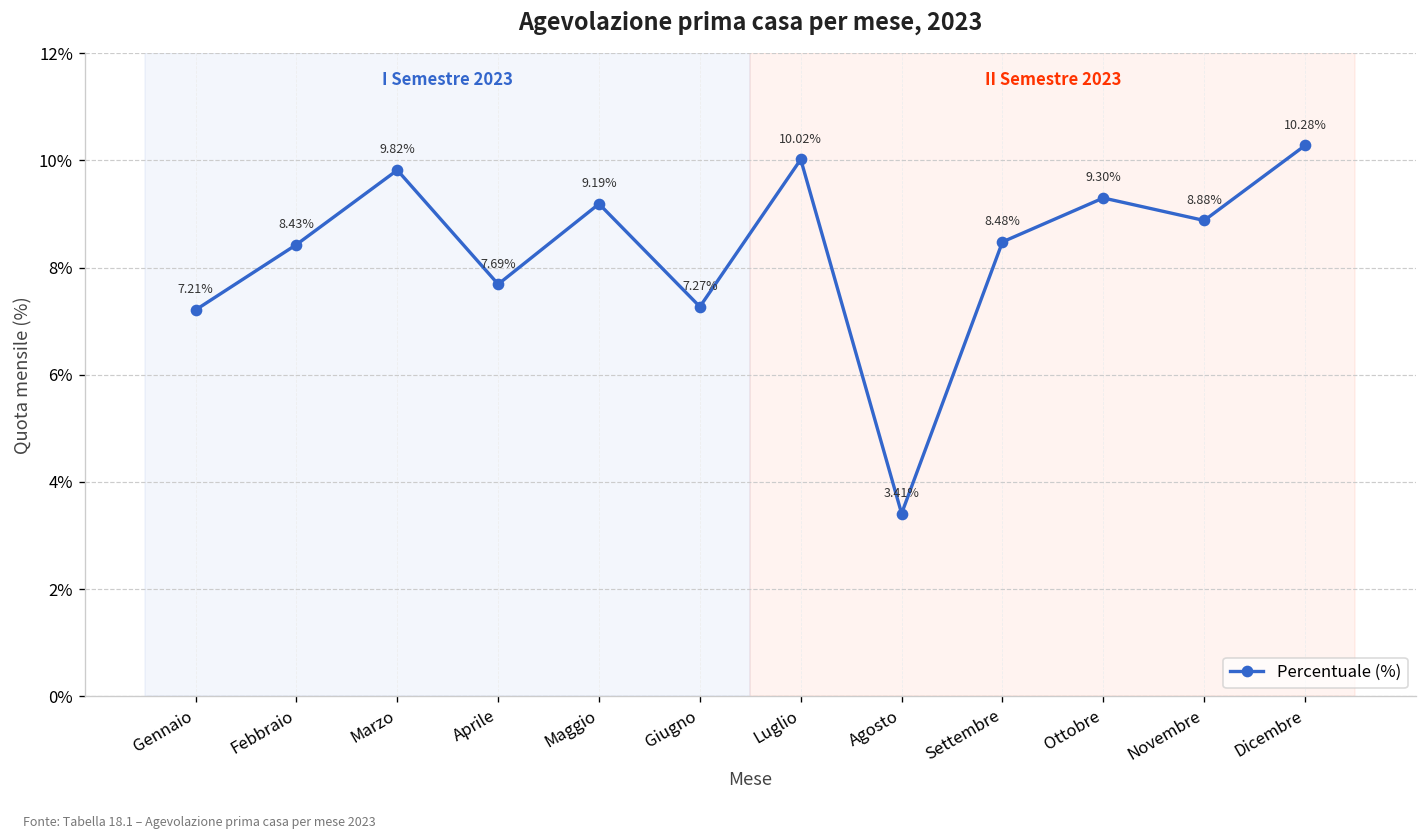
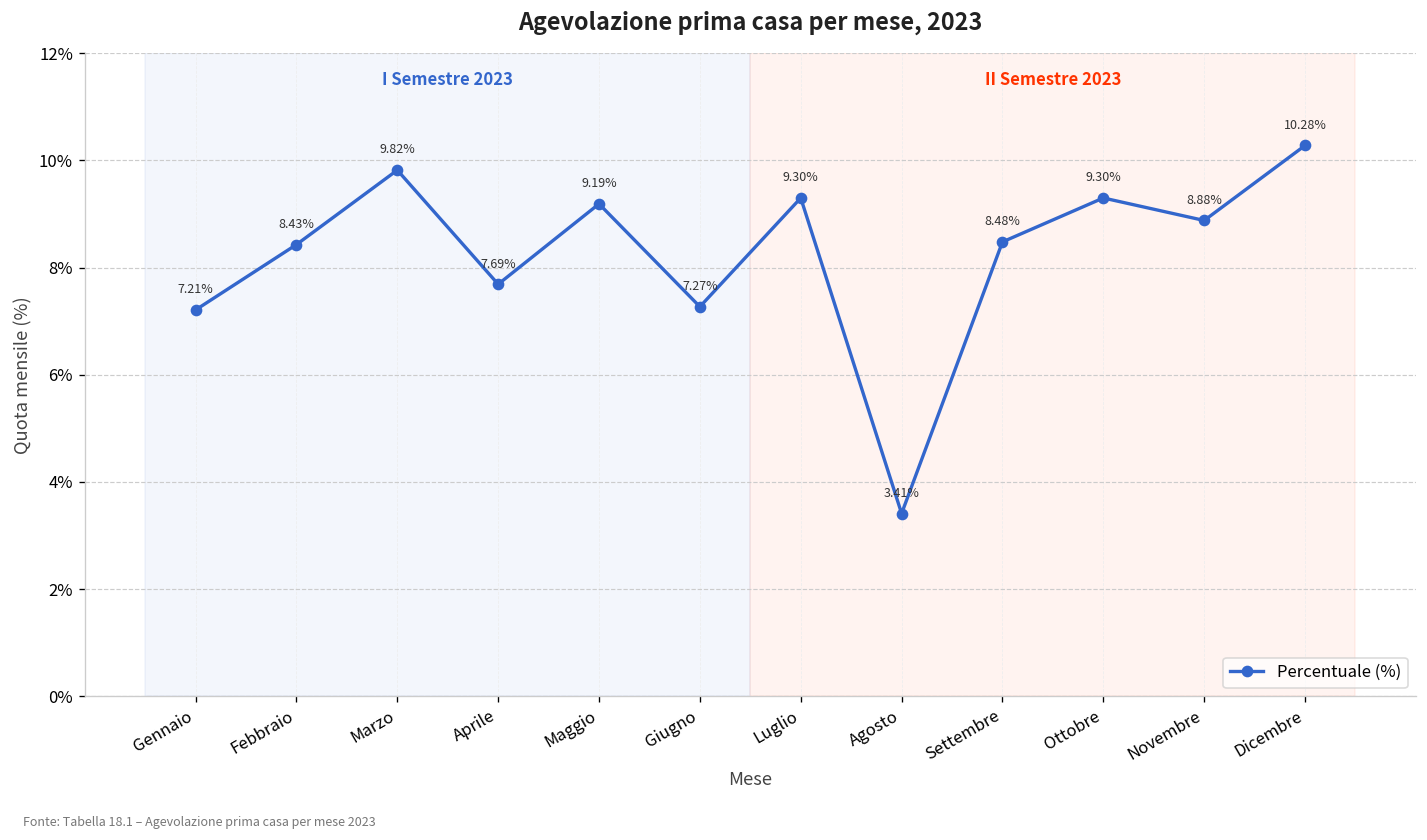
Luglio: 10.02% -> 9.30%
